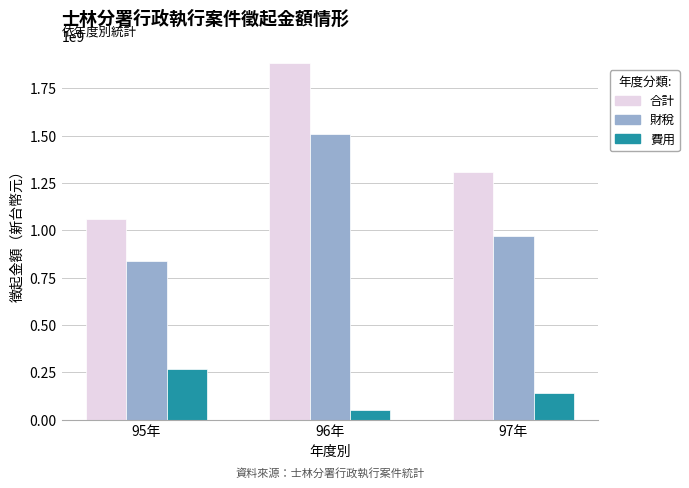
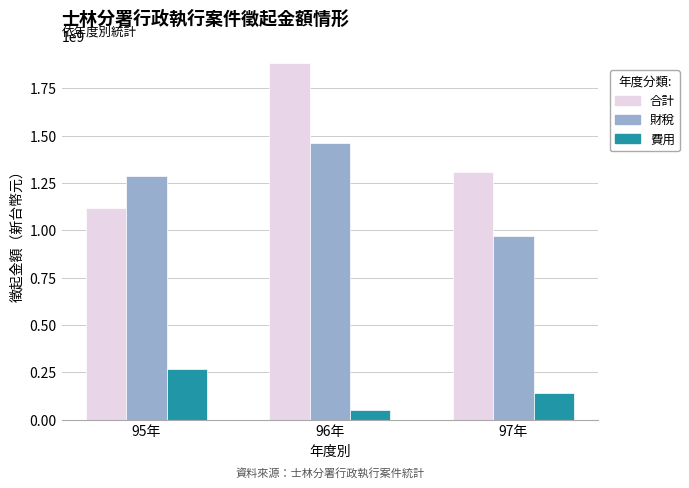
合計, 95年: 1060000000 -> 1120000000
財稅, 95年: 840000000 -> 1290000000
財稅, 96年: 1510000000 -> 1460000000
